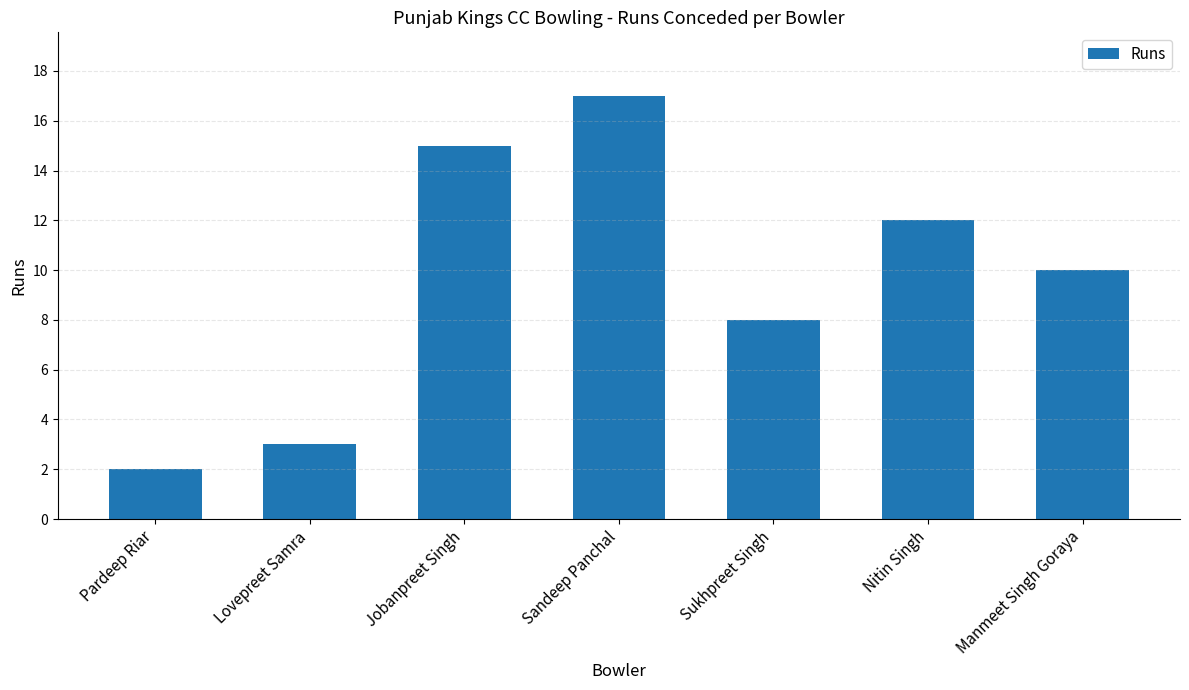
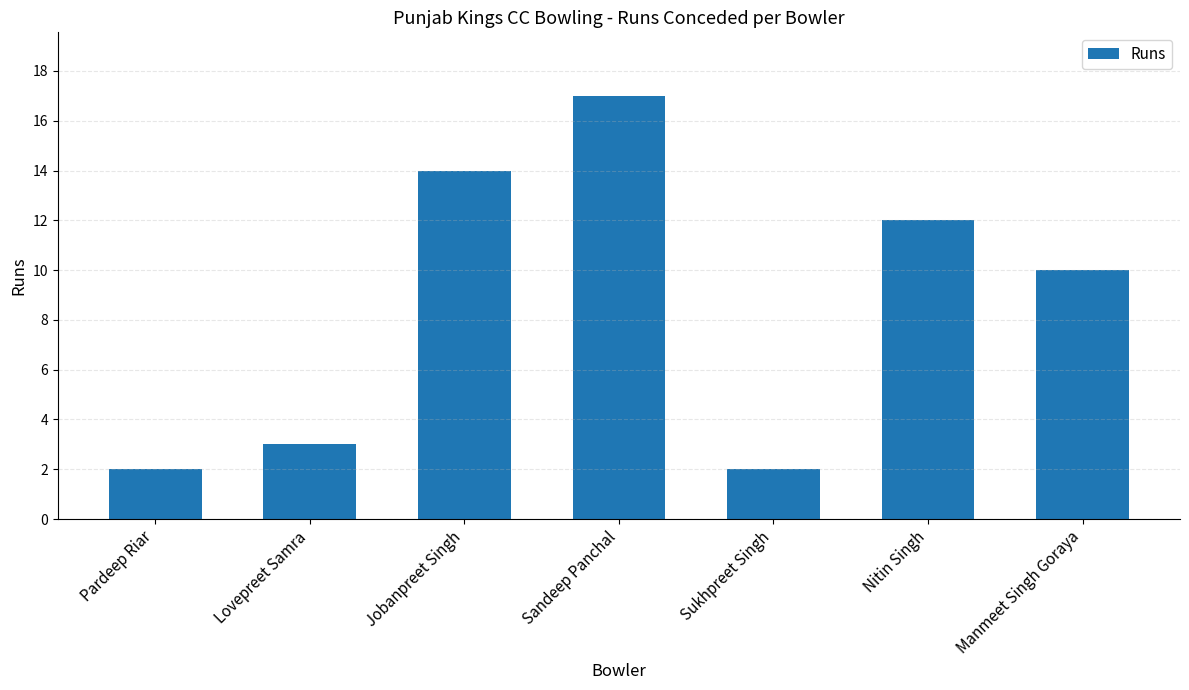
Jobanpreet Singh: 15 -> 14
Sukhpreet Singh: 8 -> 2
